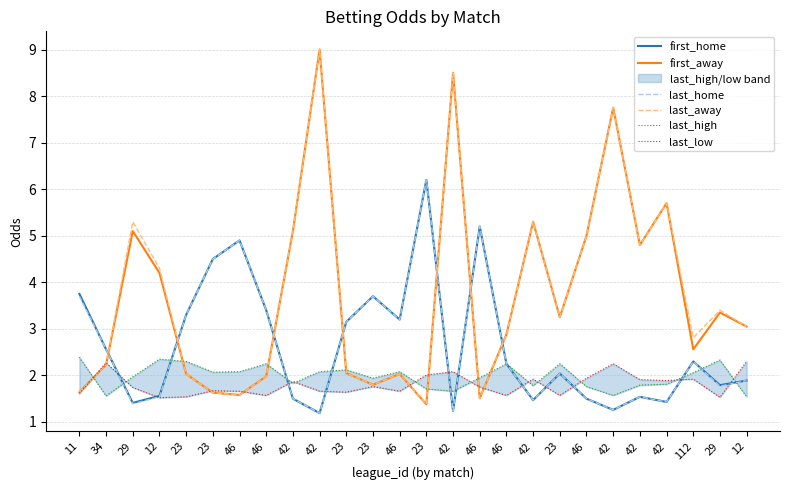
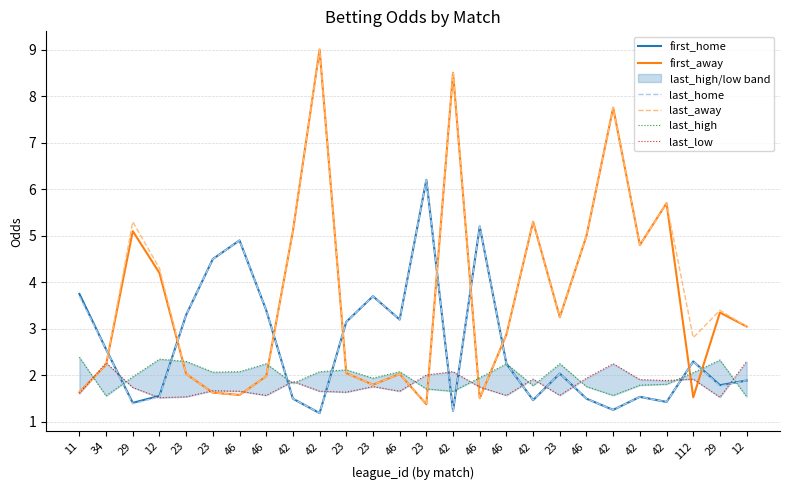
first_away, 112: 2.6 -> 1.5
